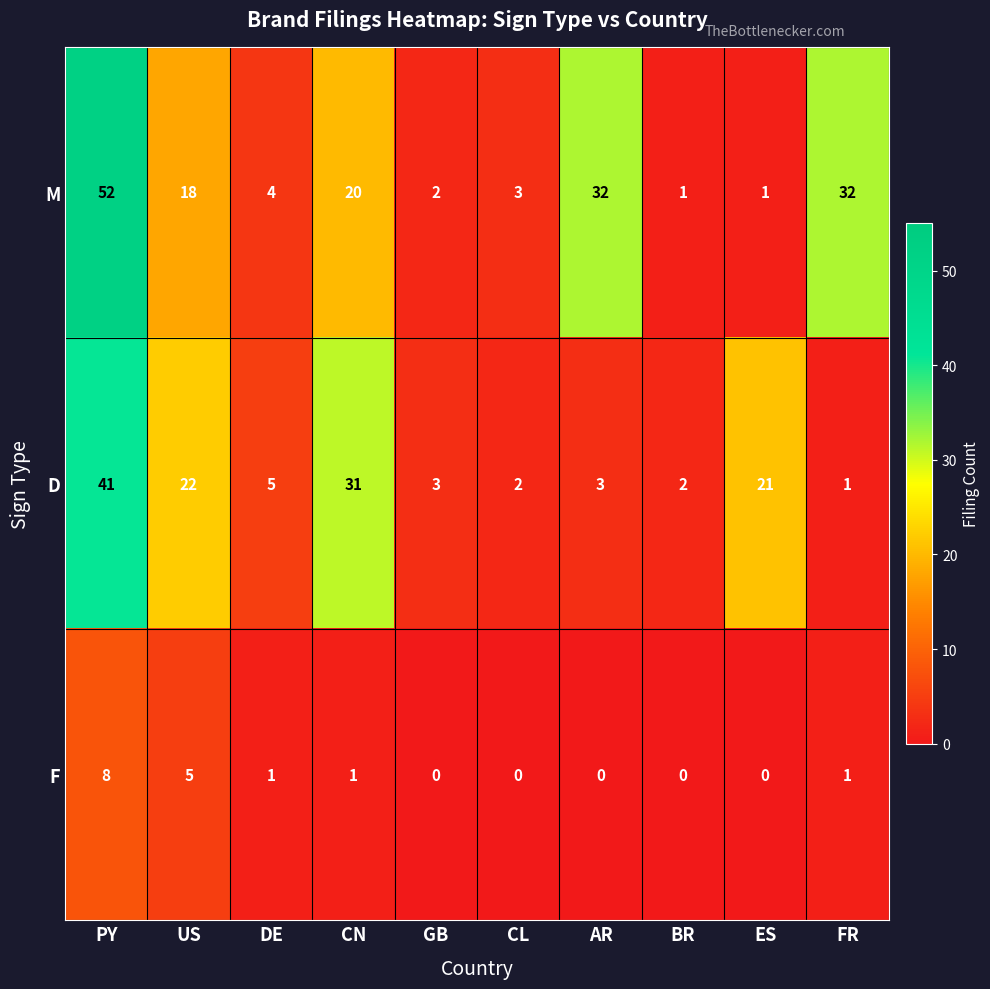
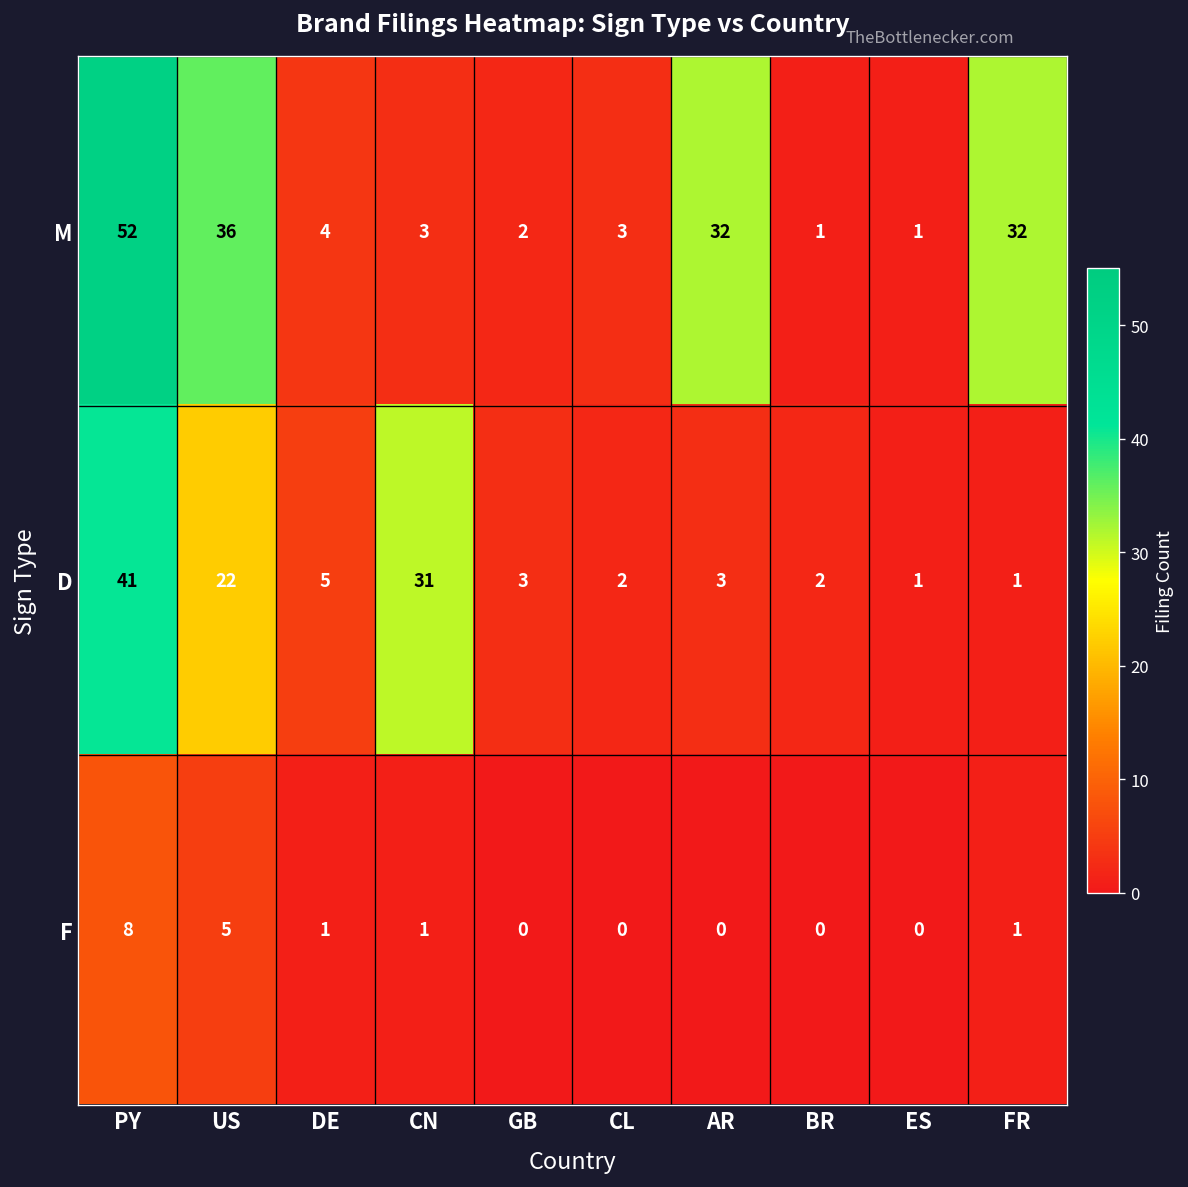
M, US: 18 -> 36
M, CN: 20 -> 3
D, ES: 21 -> 1
